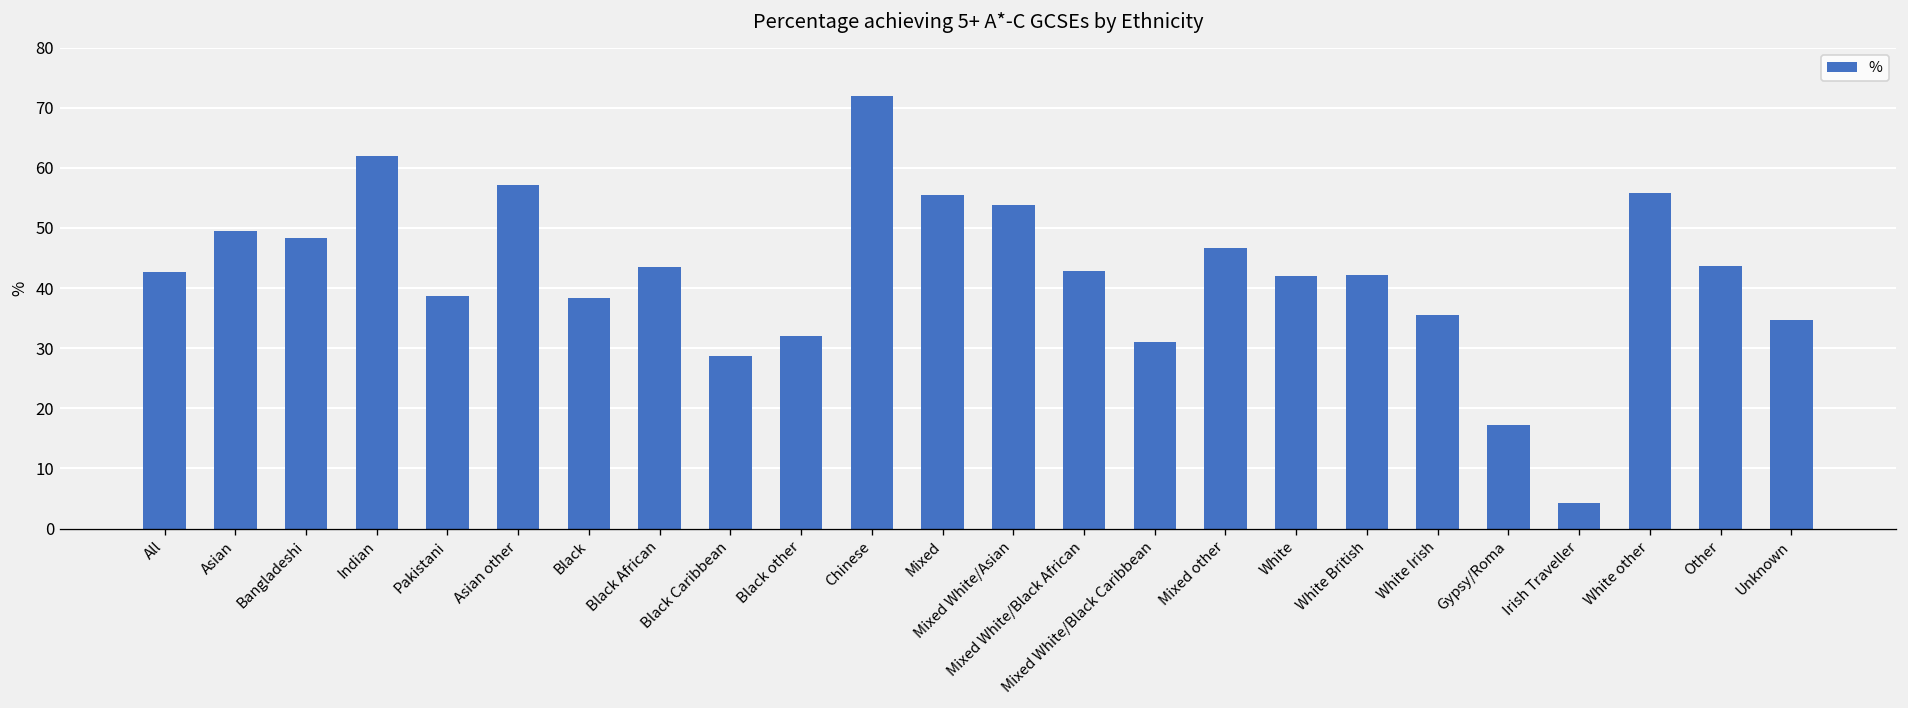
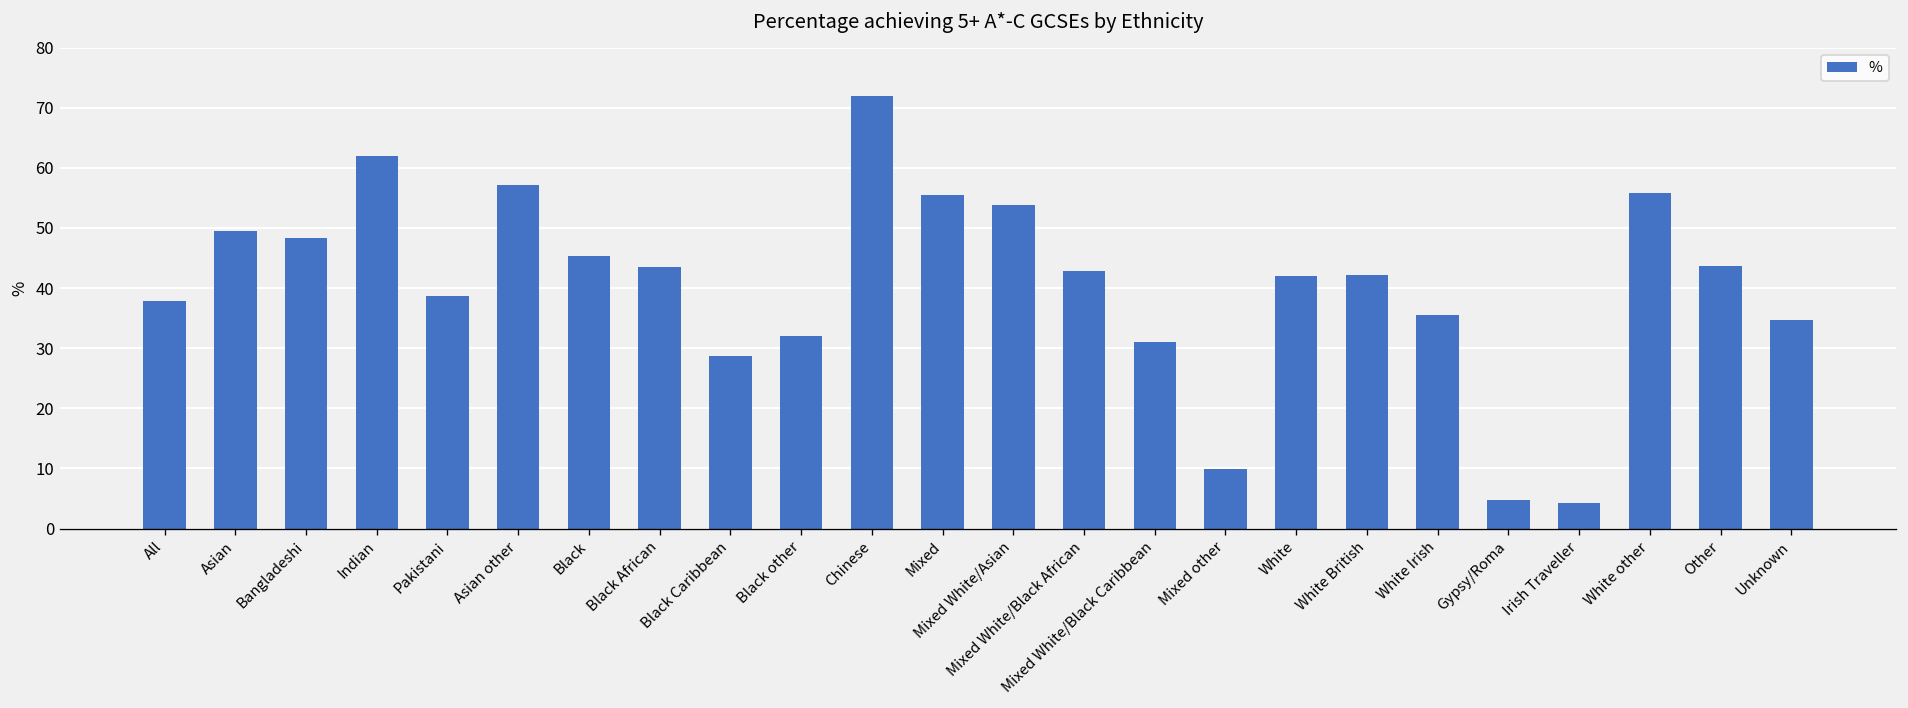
All: 43 -> 38
Black: 38 -> 45
Mixed other: 47 -> 10
Gypsy/Roma: 17 -> 5
